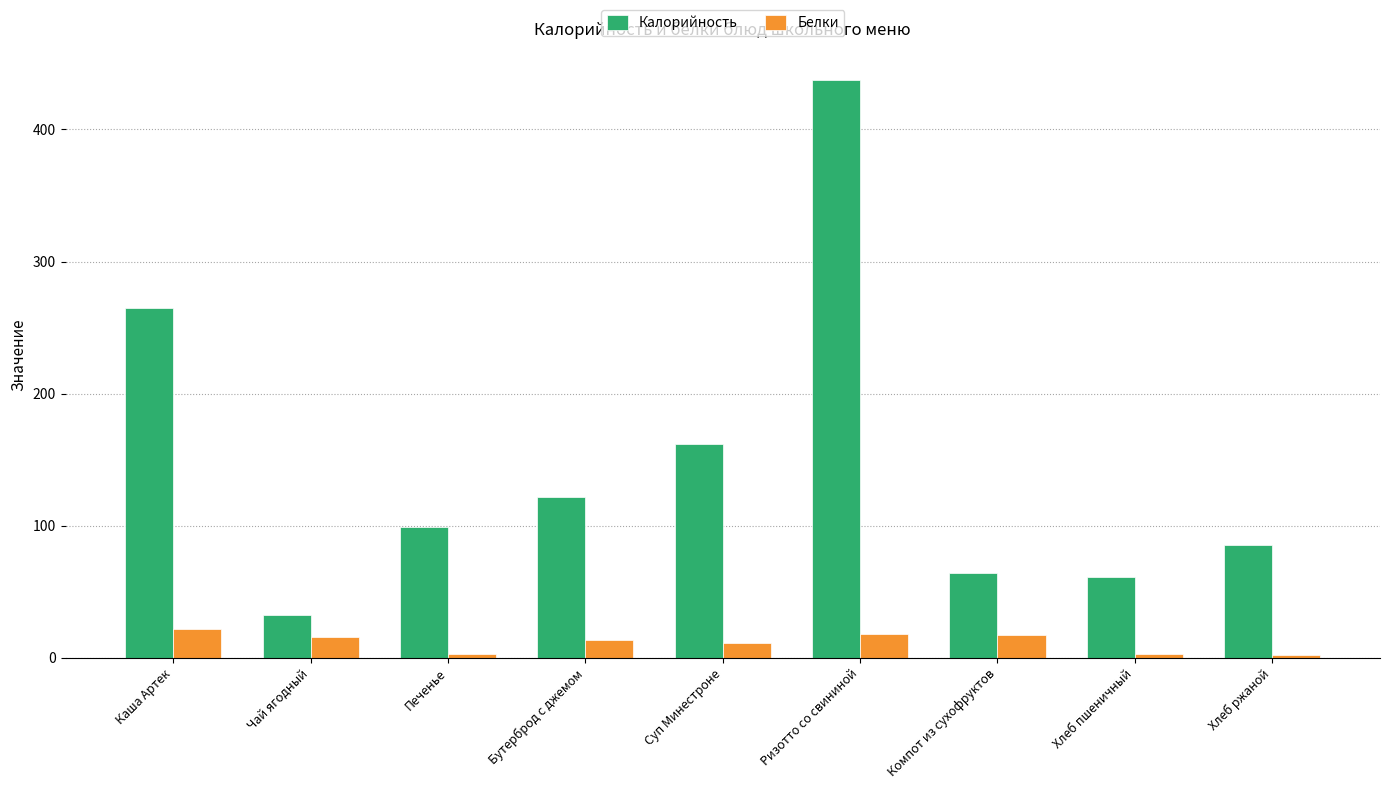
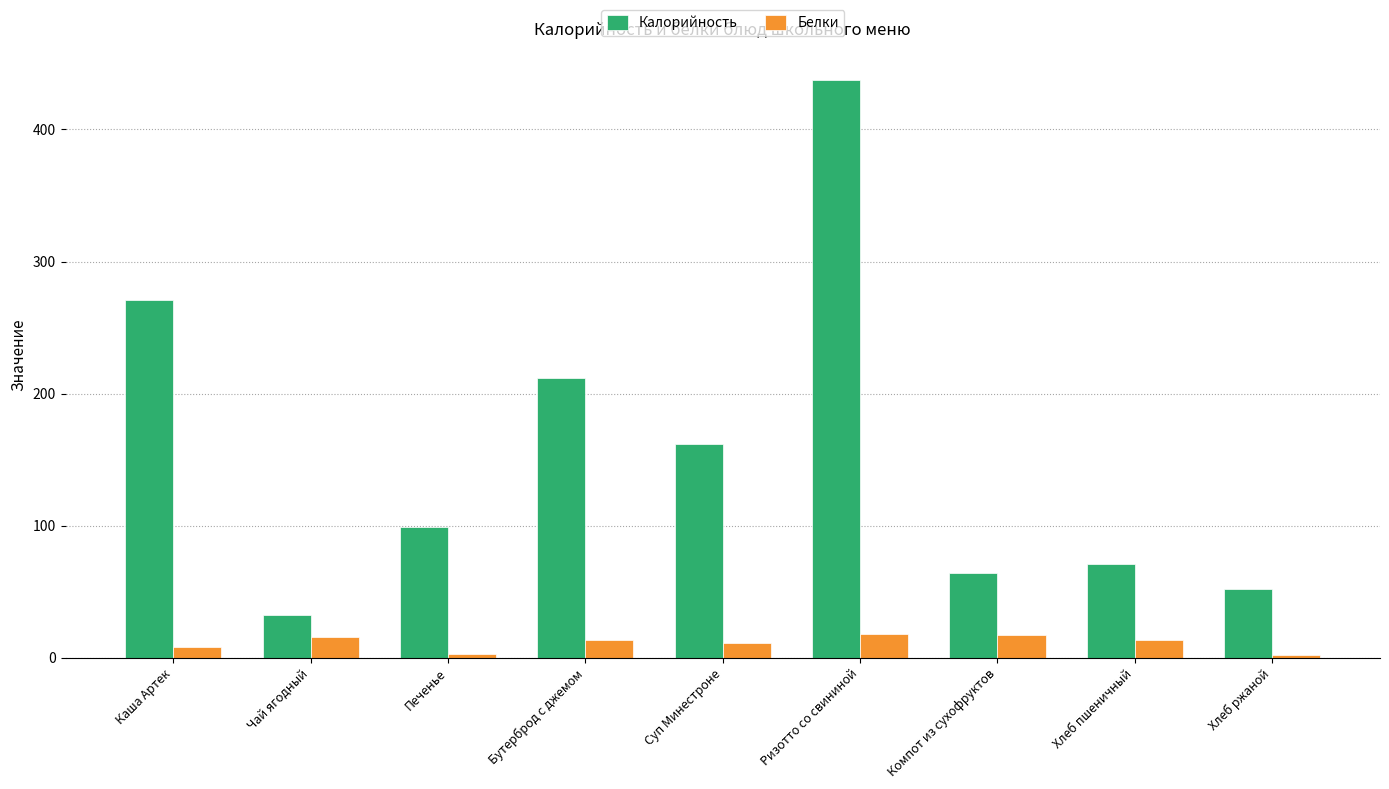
Калорийность, Каша Артек: 264 -> 271
Белки, Каша Артек: 22 -> 8
Калорийность, Бутерброд с джемом: 122 -> 212
Калорийность, Хлеб пшеничный: 61 -> 71
Белки, Хлеб пшеничный: 2 -> 14
Калорийность, Хлеб ржаной: 85 -> 52
